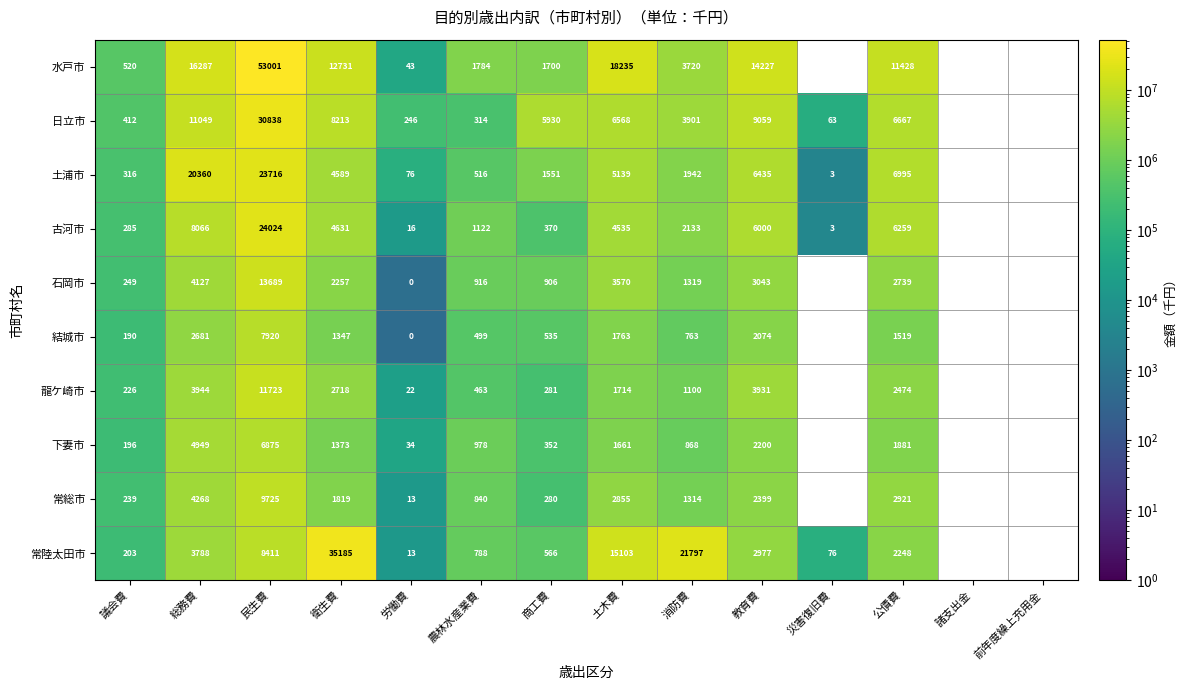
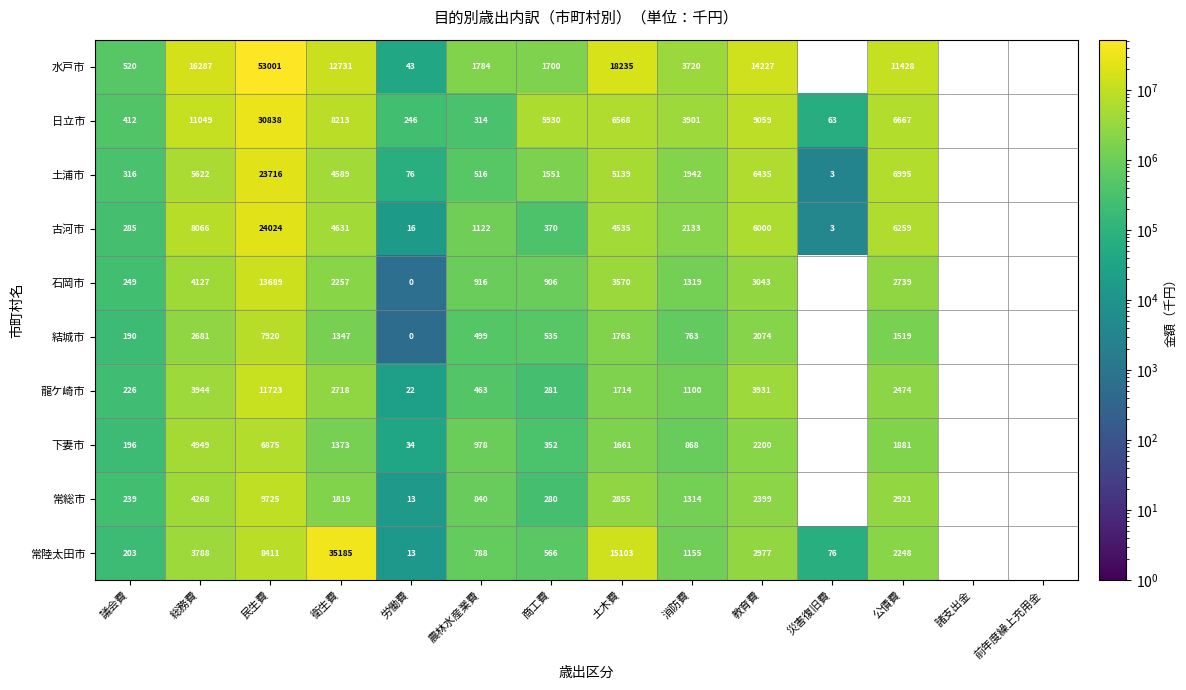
土浦市, 総務費: 20360 -> 5622
常陸太田市, 消防費: 21797 -> 1155
